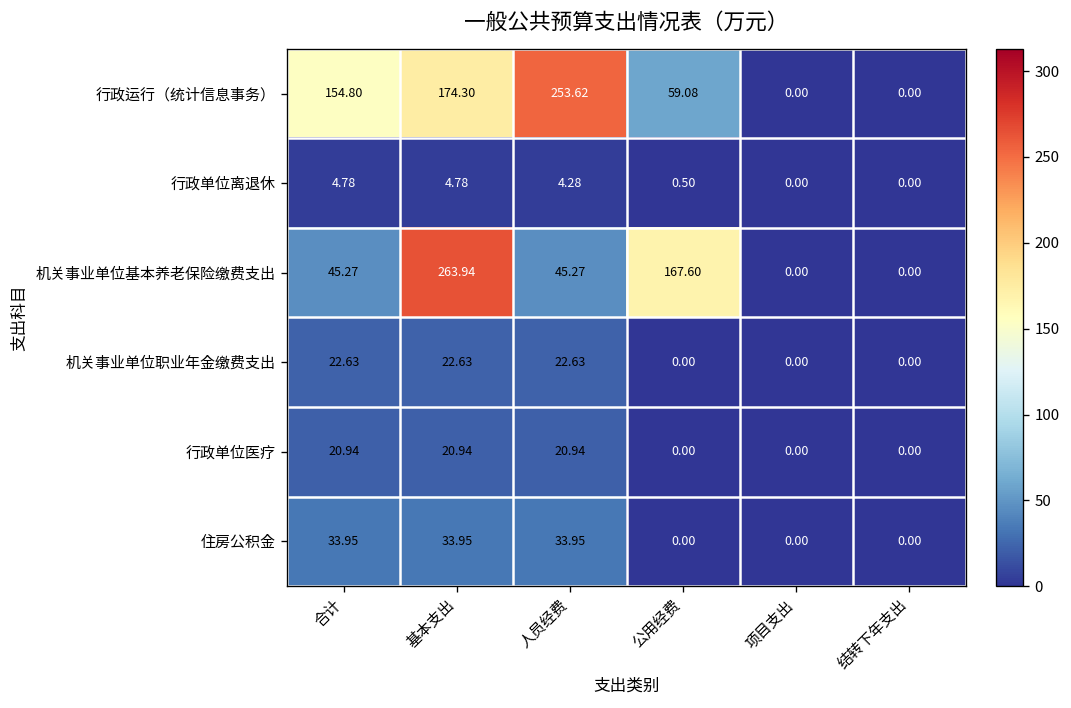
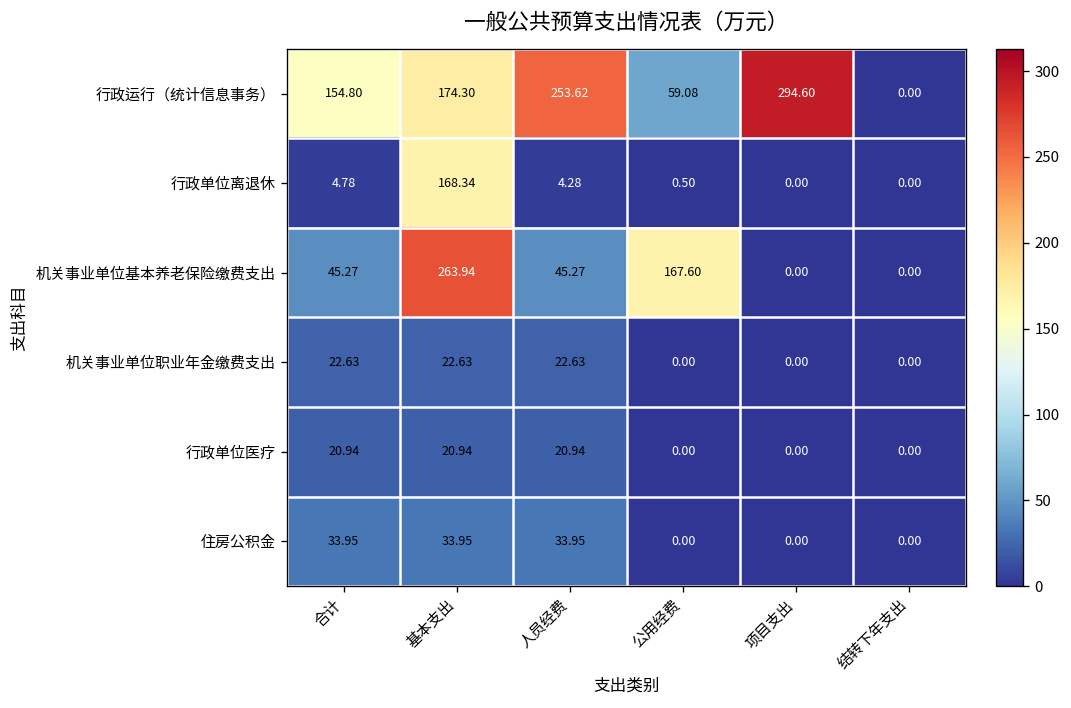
行政运行（统计信息事务）, 项目支出: 0.00 -> 294.60
行政单位离退休, 基本支出: 4.78 -> 168.34
